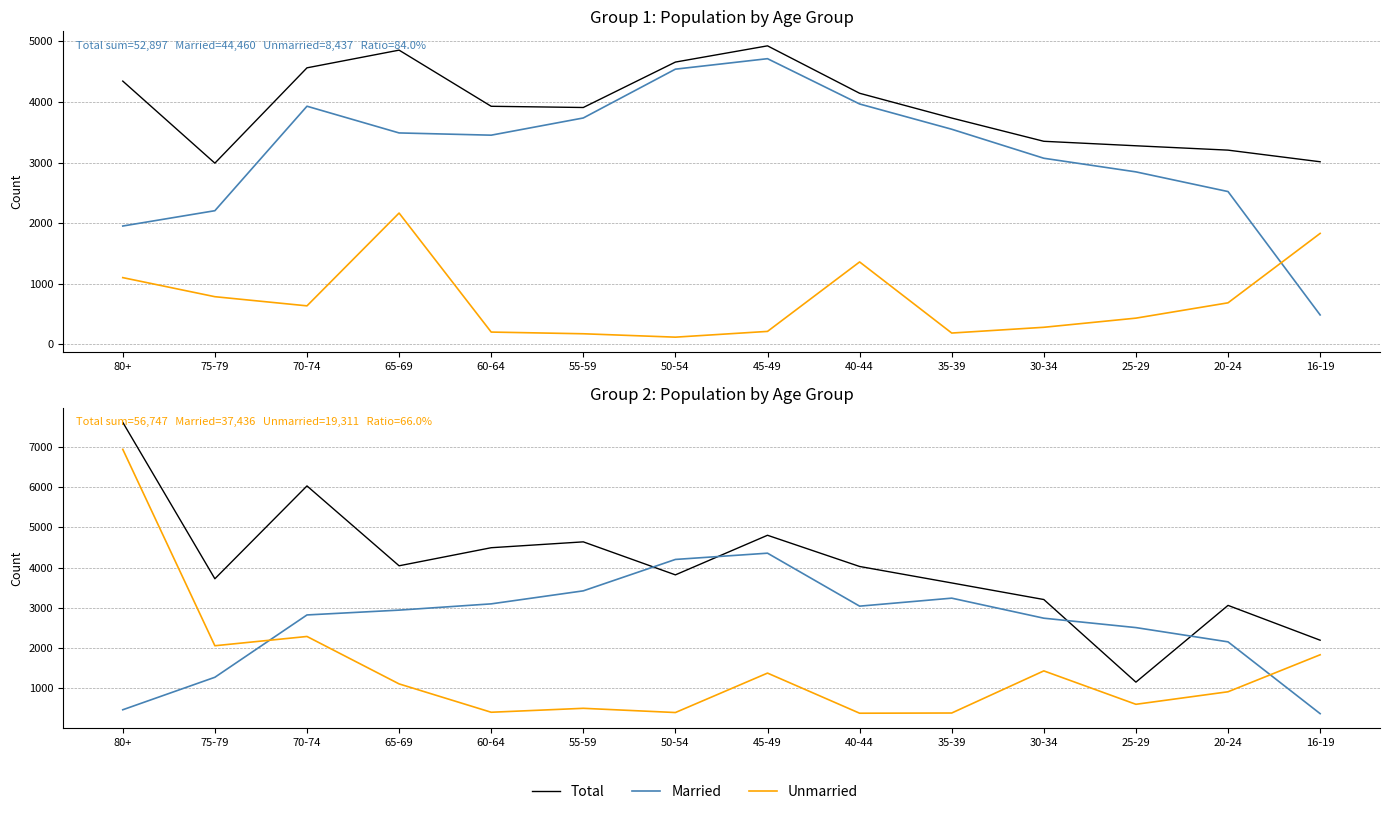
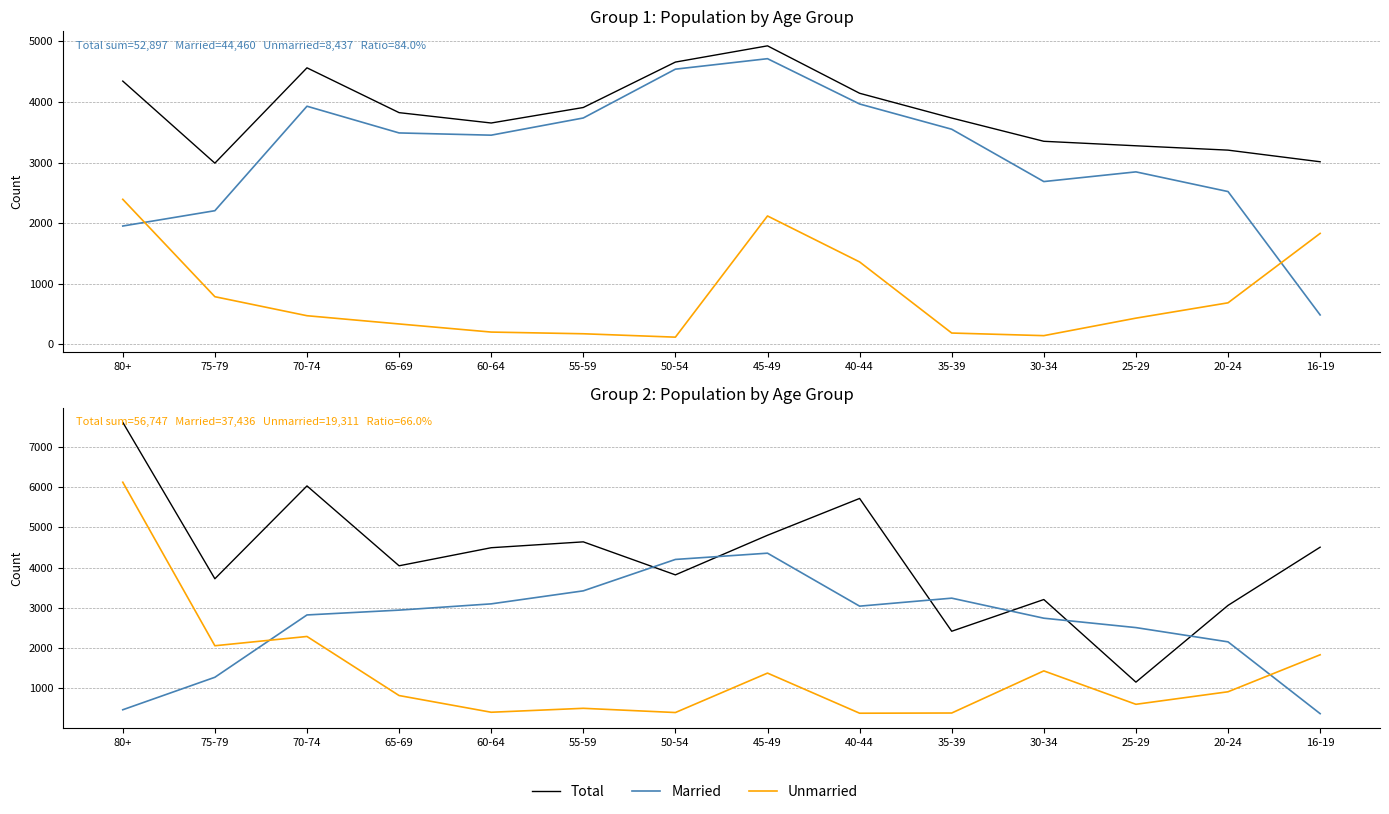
Group 1: Population by Age Group, Unmarried, 80+: 1100 -> 2400
Group 1: Population by Age Group, Unmarried, 70-74: 600 -> 500
Group 1: Population by Age Group, Total, 65-69: 4900 -> 3800
Group 1: Population by Age Group, Unmarried, 65-69: 2200 -> 300
Group 1: Population by Age Group, Total, 60-64: 3900 -> 3700
Group 1: Population by Age Group, Unmarried, 45-49: 200 -> 2100
Group 1: Population by Age Group, Married, 30-34: 3100 -> 2700
Group 1: Population by Age Group, Unmarried, 30-34: 300 -> 100
Group 2: Population by Age Group, Unmarried, 80+: 6900 -> 6100
Group 2: Population by Age Group, Unmarried, 65-69: 1100 -> 800
Group 2: Population by Age Group, Total, 40-44: 4000 -> 5700
Group 2: Population by Age Group, Total, 35-39: 3600 -> 2400
Group 2: Population by Age Group, Total, 16-19: 2200 -> 4500
